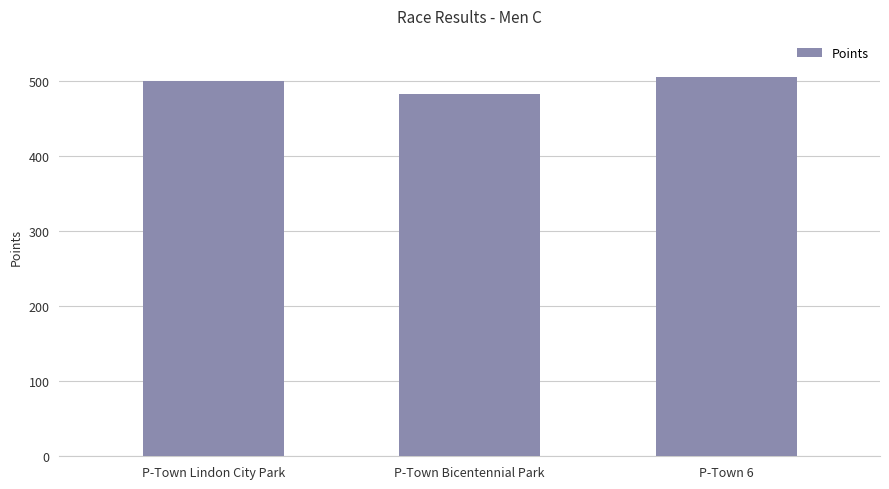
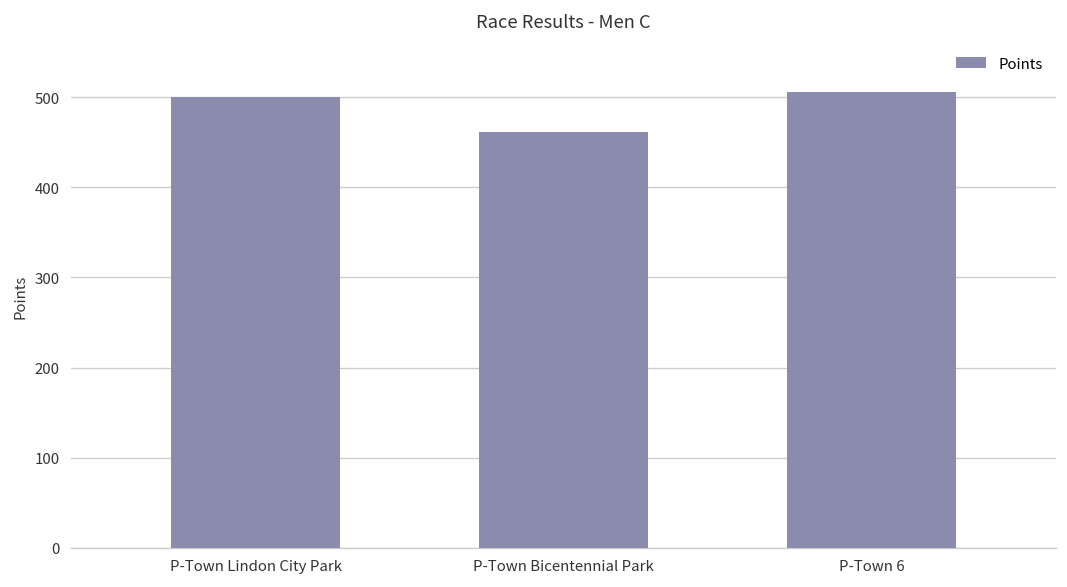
P-Town Bicentennial Park: 480 -> 460
